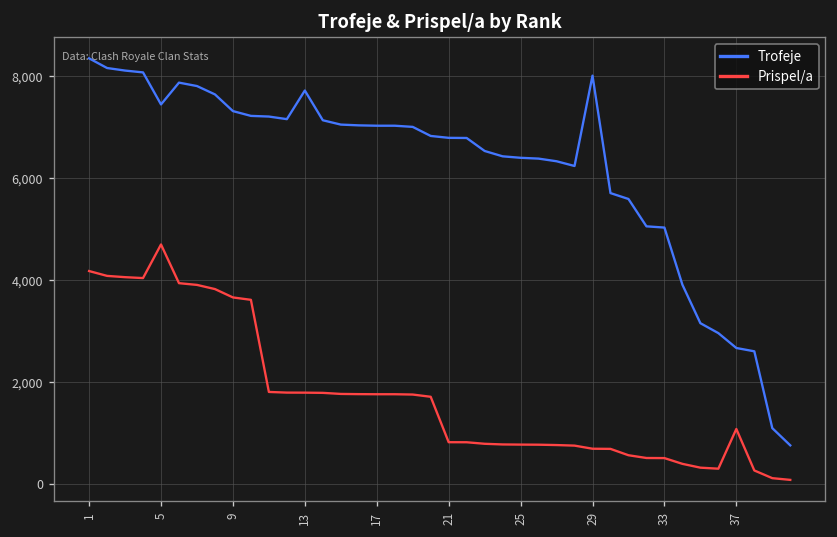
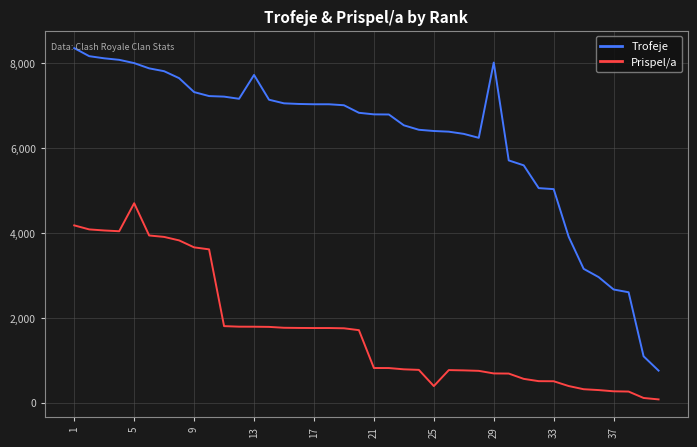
Trofeje, 5: 7,400 -> 8,000
Prispel/a, 25: 800 -> 400
Prispel/a, 37: 1,100 -> 300
